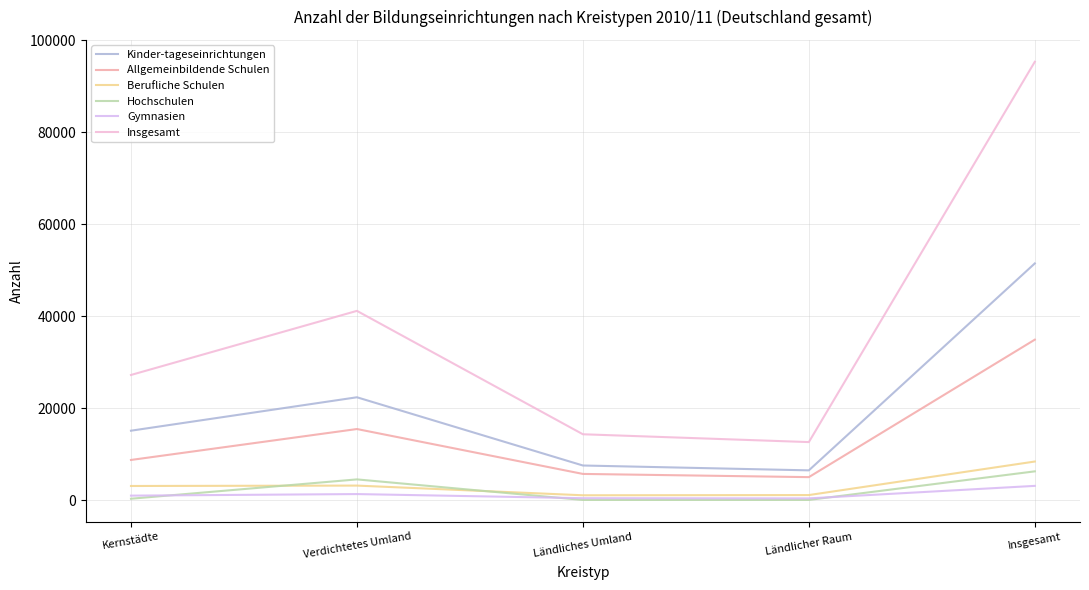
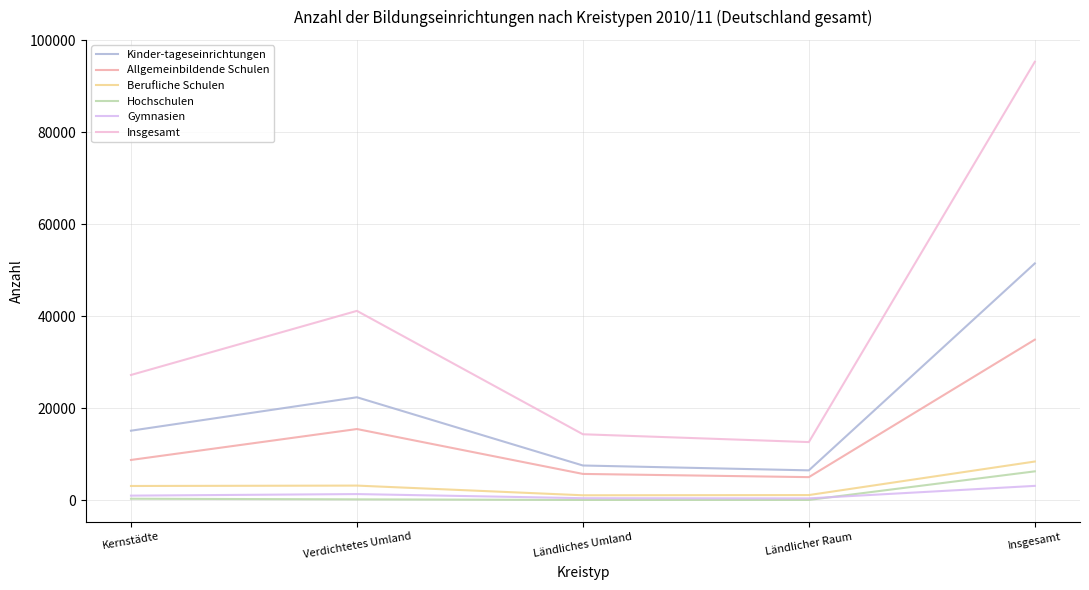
Hochschulen, Verdichtetes Umland: 5000 -> 0
